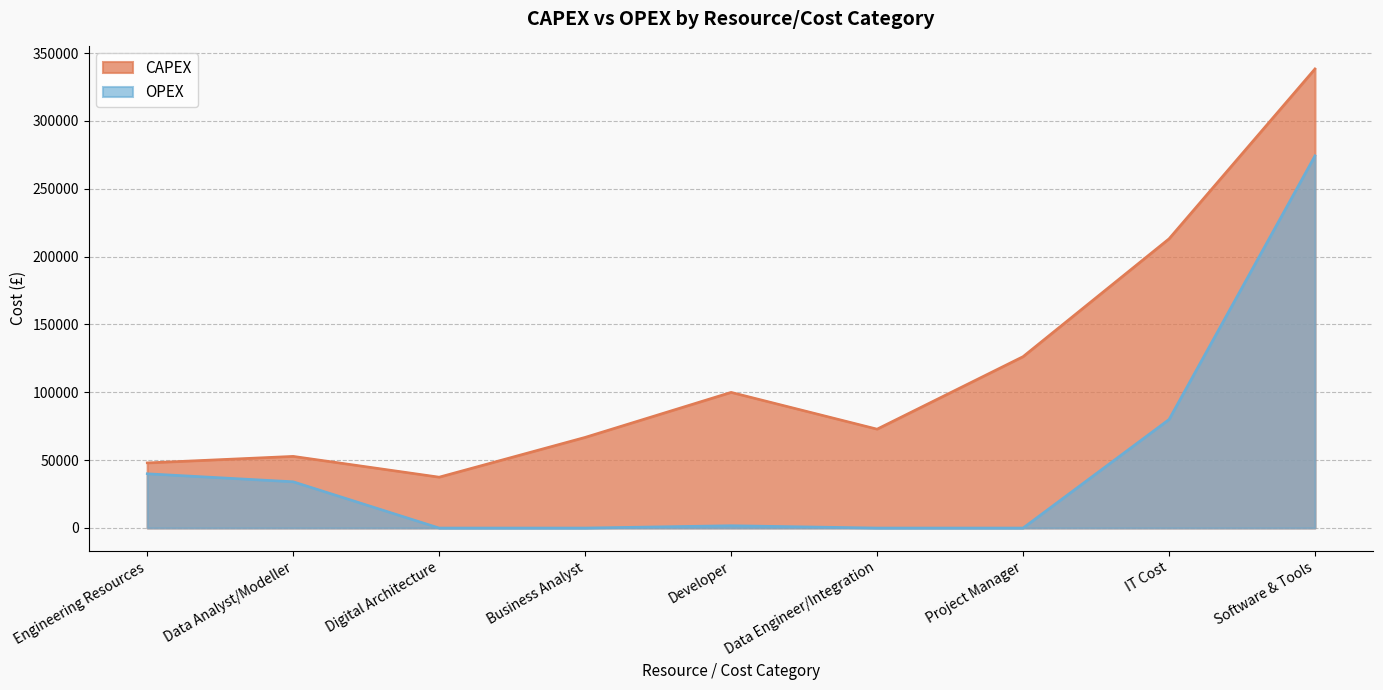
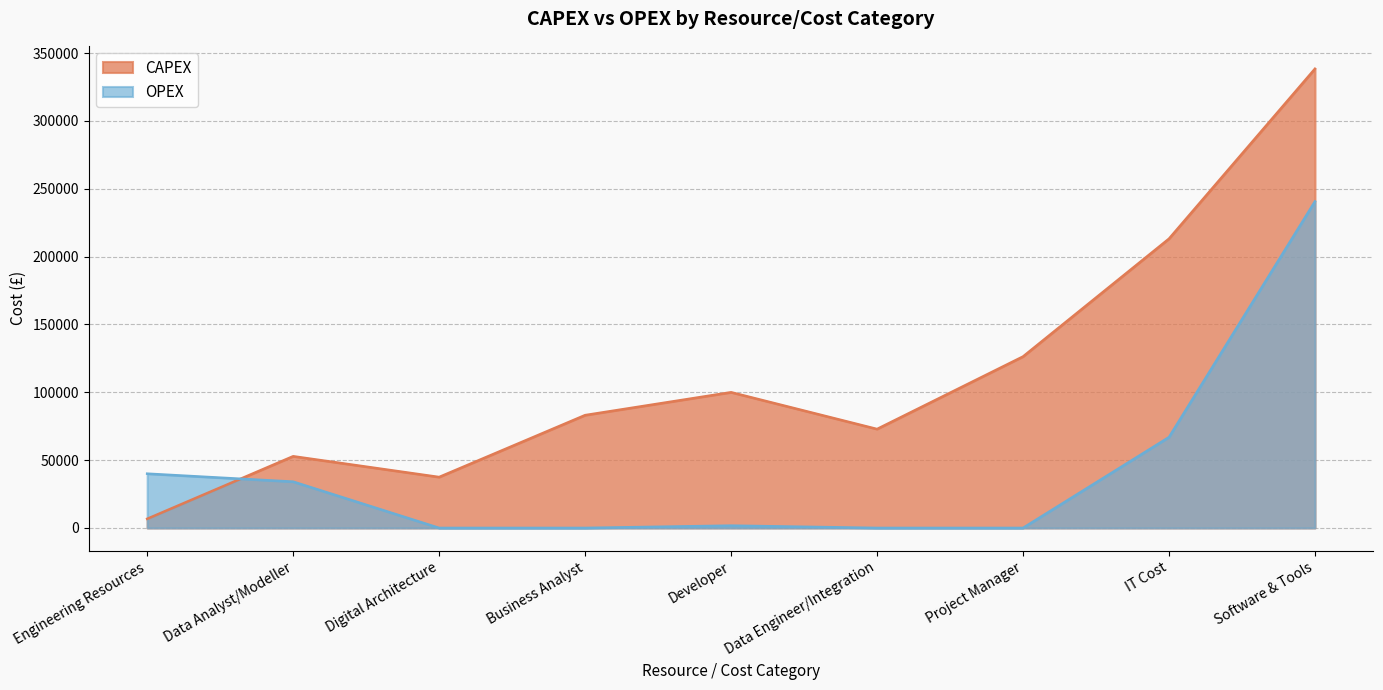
CAPEX, Engineering Resources: 48000 -> 7000
CAPEX, Business Analyst: 67000 -> 83000
OPEX, IT Cost: 80000 -> 67000
OPEX, Software & Tools: 274000 -> 241000
